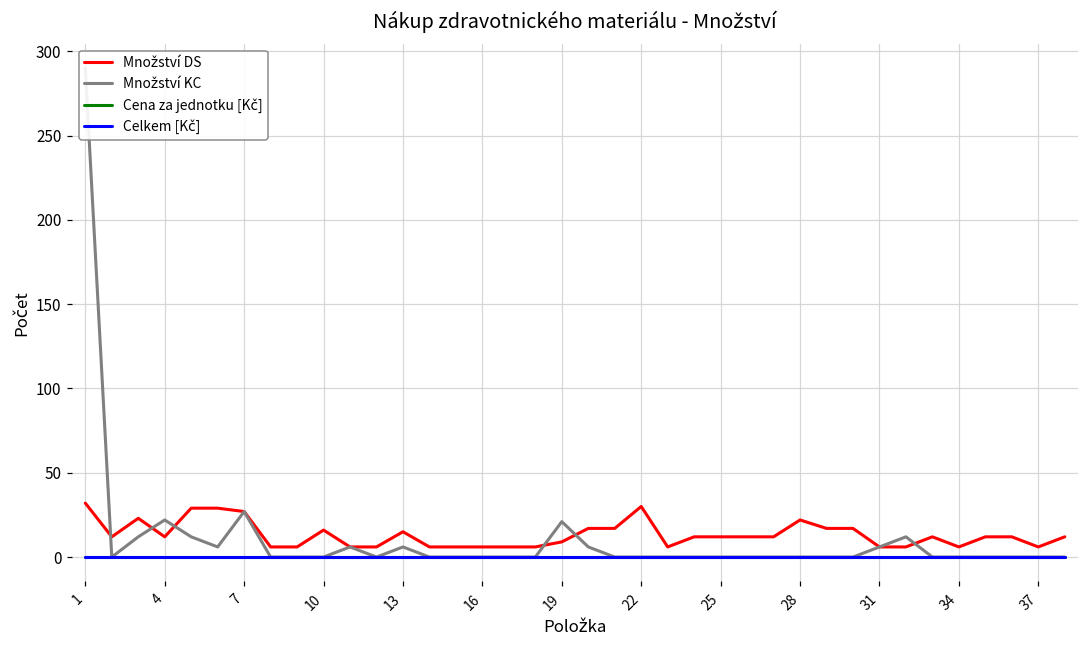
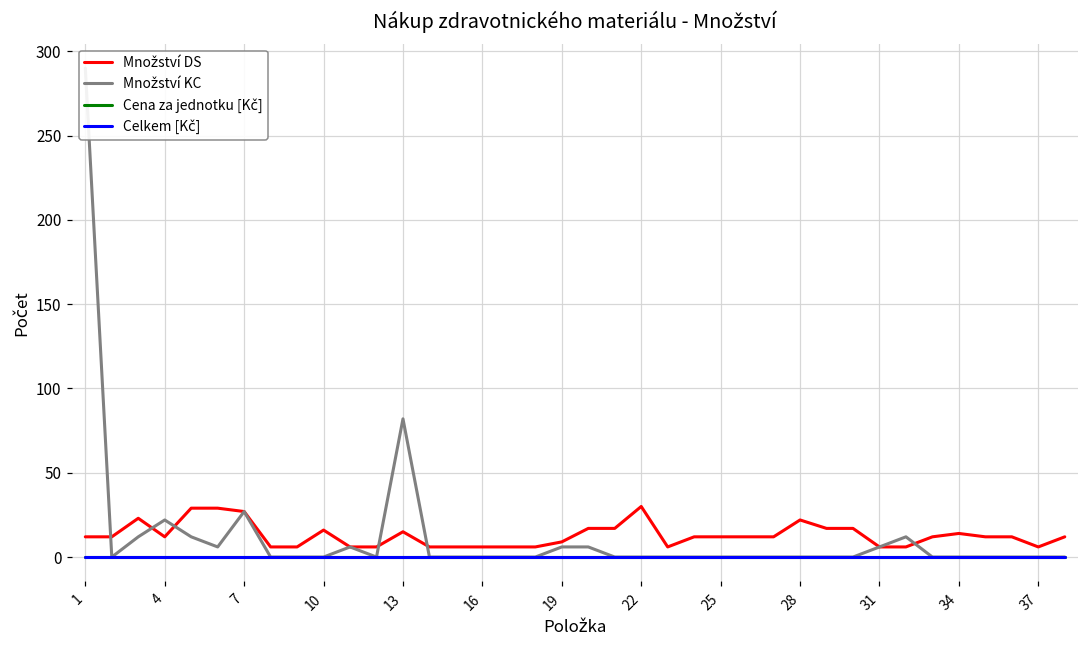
Množství DS, 1: 32 -> 12
Množství KC, 13: 6 -> 82
Množství KC, 19: 21 -> 6
Množství DS, 34: 6 -> 14
